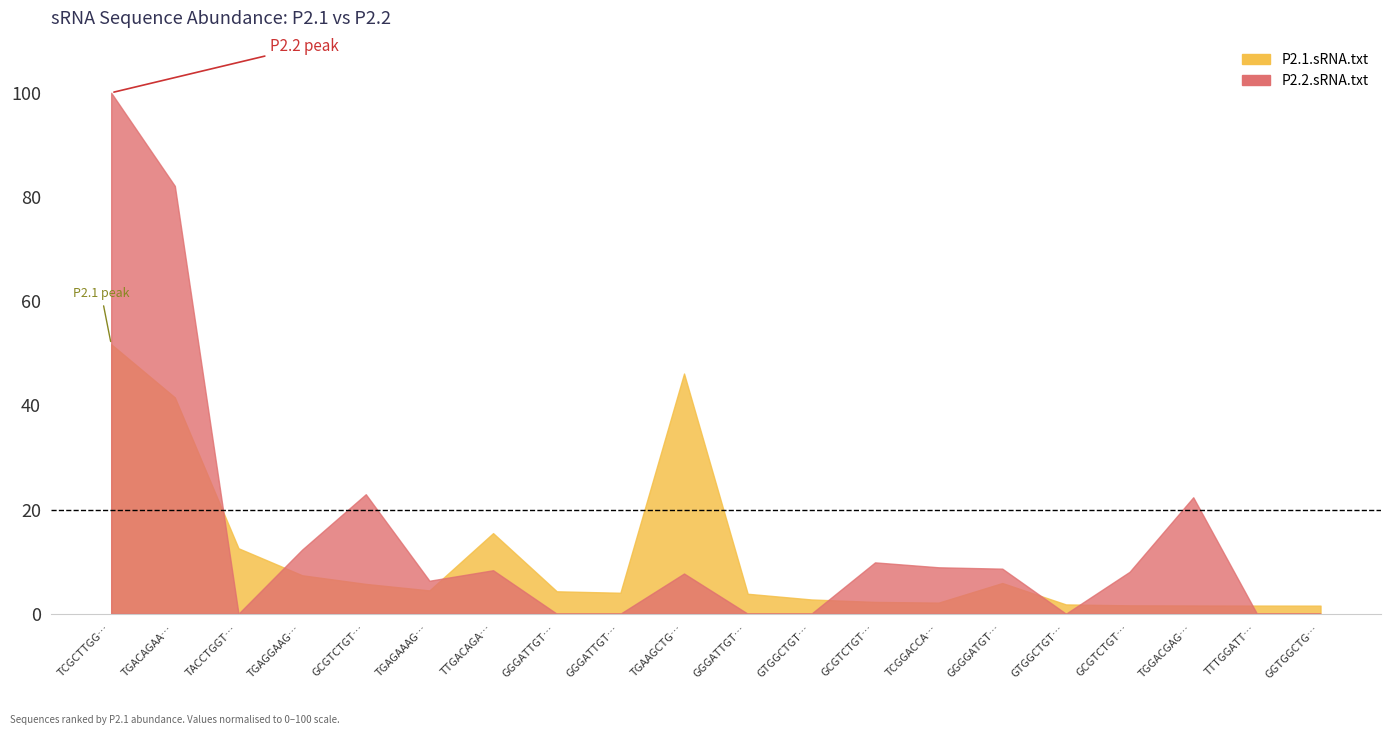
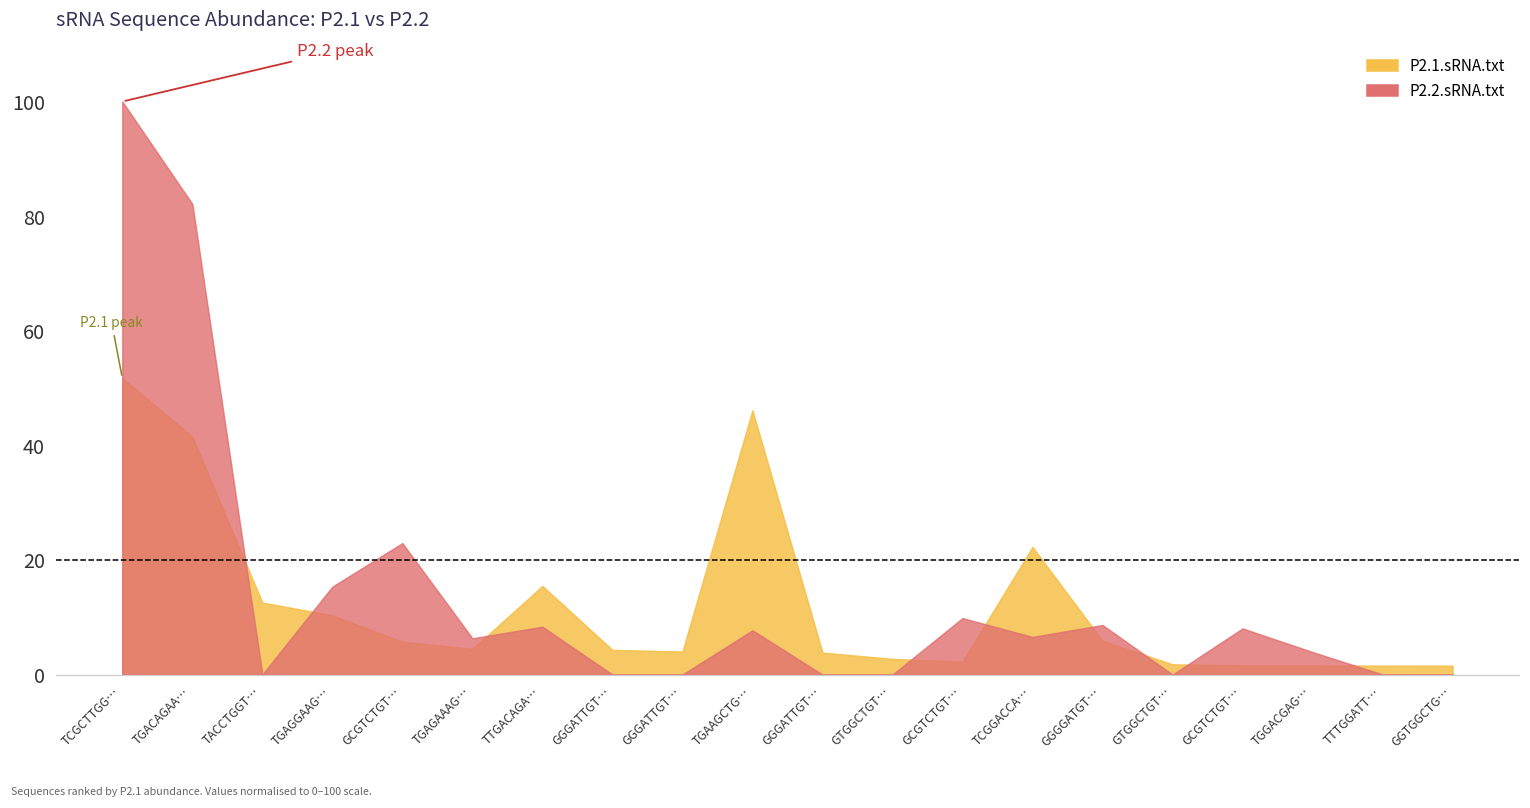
P2.1.sRNA.txt, TGAGGAAG…: 7 -> 10
P2.2.sRNA.txt, TGAGGAAG…: 12 -> 15
P2.1.sRNA.txt, TCGGACCA…: 2 -> 22
P2.2.sRNA.txt, TCGGACCA…: 9 -> 7
P2.2.sRNA.txt, TGGACGAG…: 22 -> 4
